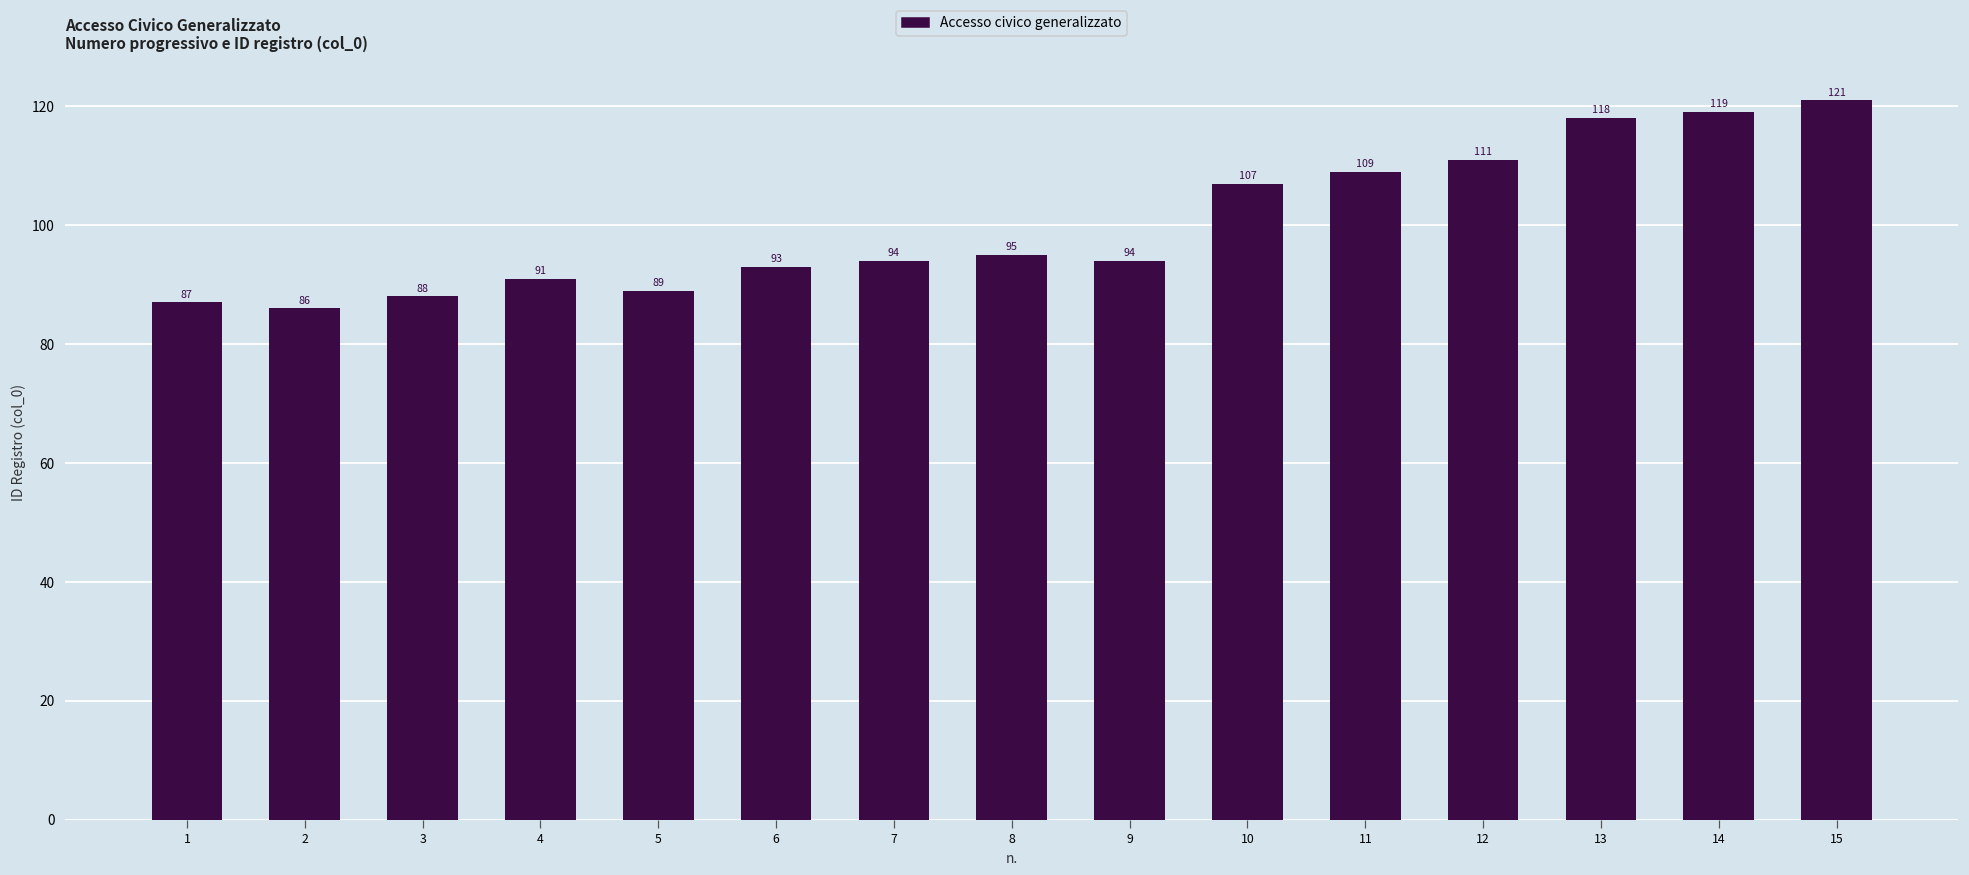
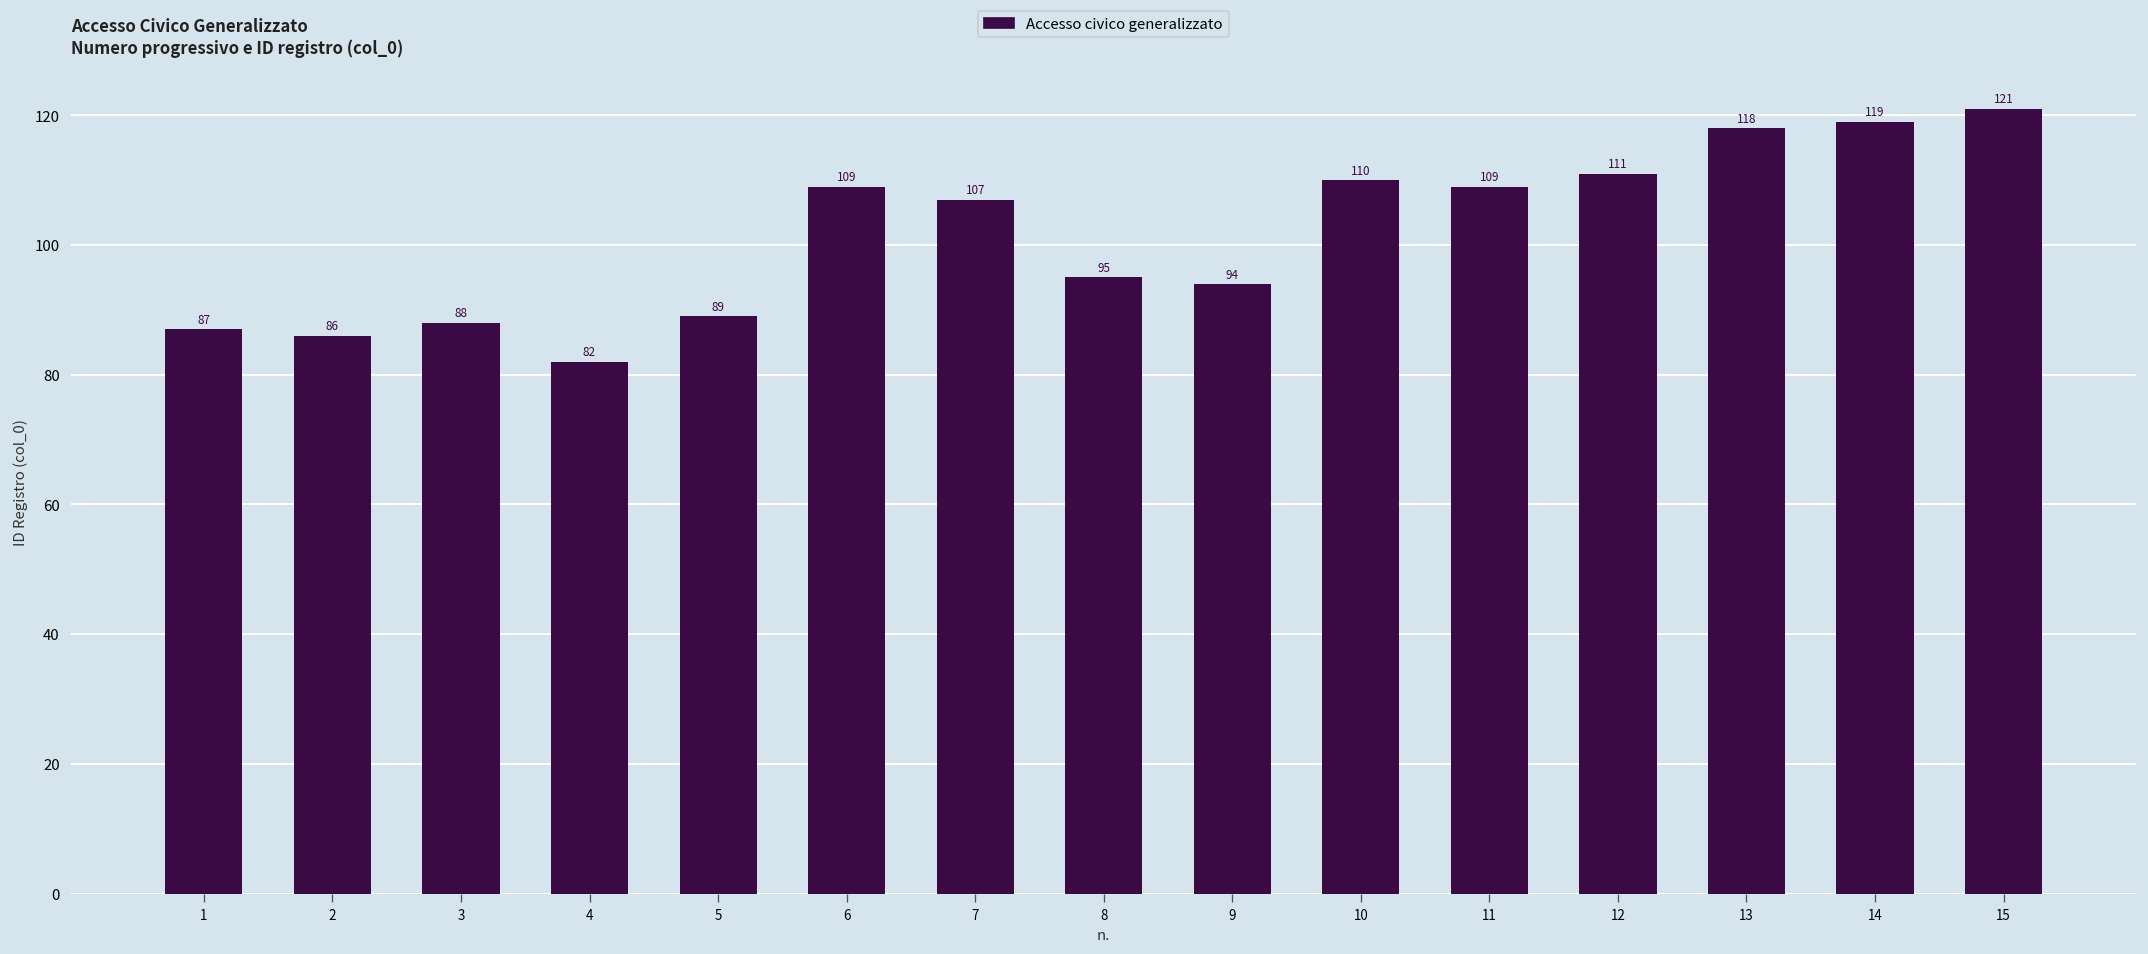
4: 91 -> 82
6: 93 -> 109
7: 94 -> 107
10: 107 -> 110
